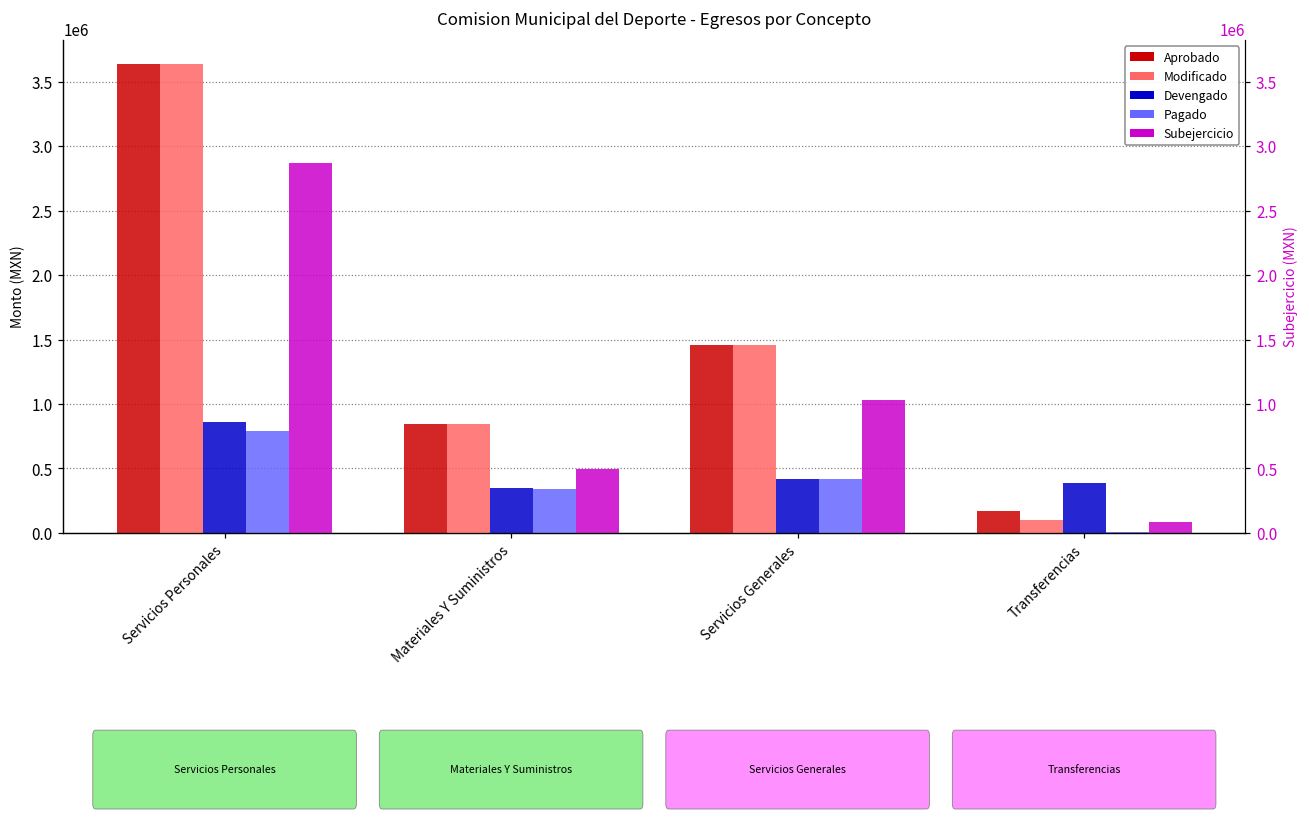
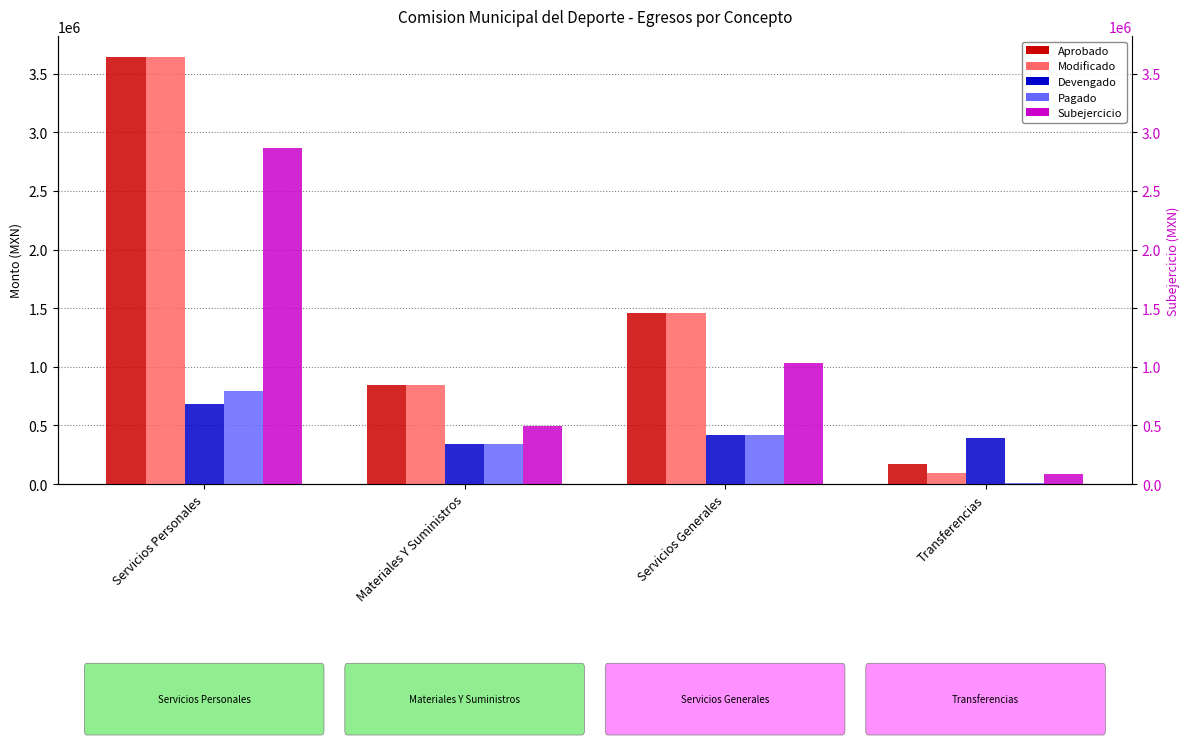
Devengado, Servicios Personales: 860000 -> 680000
